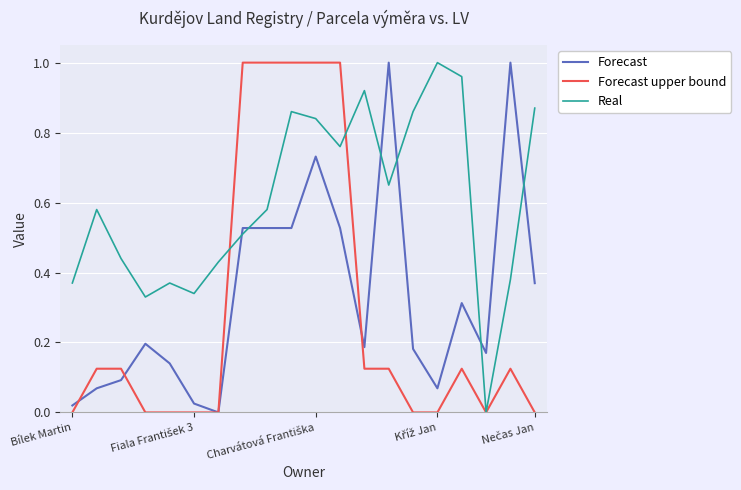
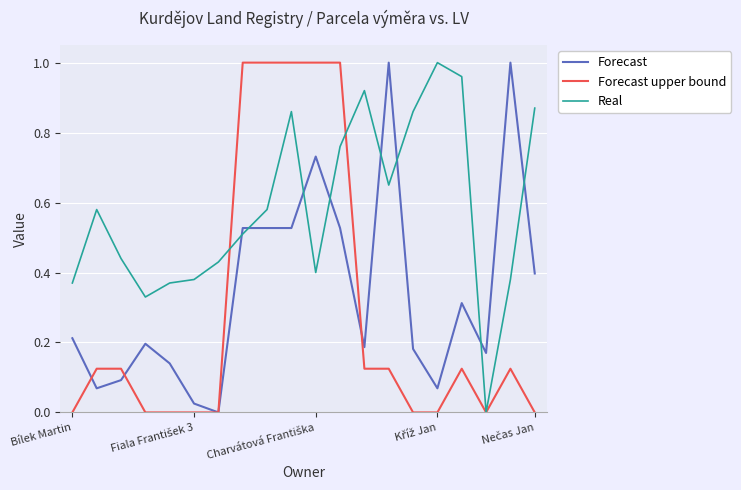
Forecast, Bílek Martin: 0.02 -> 0.21
Real, Fiala František 3: 0.34 -> 0.38
Real, Charvátová Františka: 0.84 -> 0.40
Forecast, Nečas Jan: 0.37 -> 0.40
